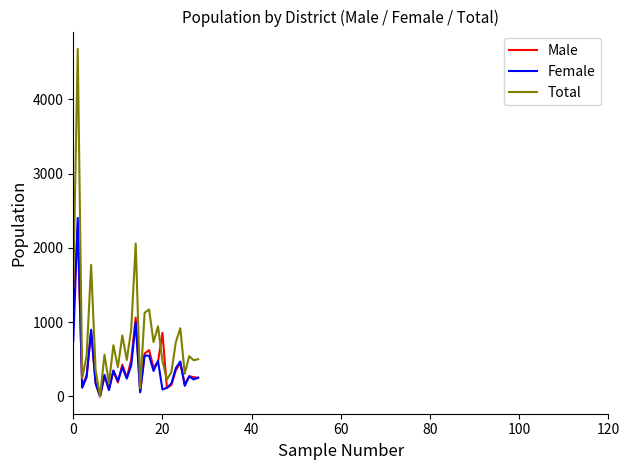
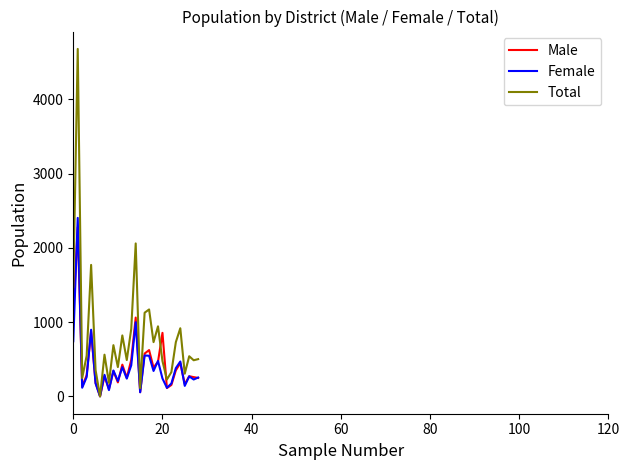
Female, 20: 100 -> 200
